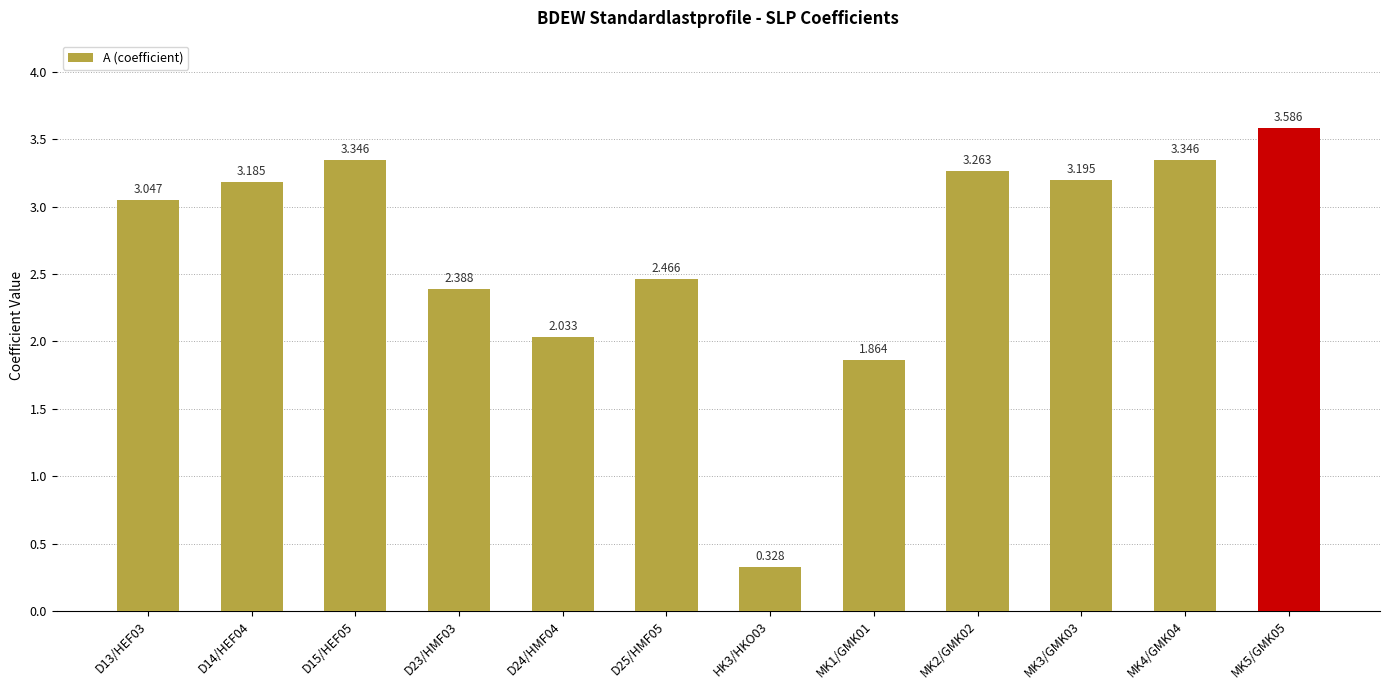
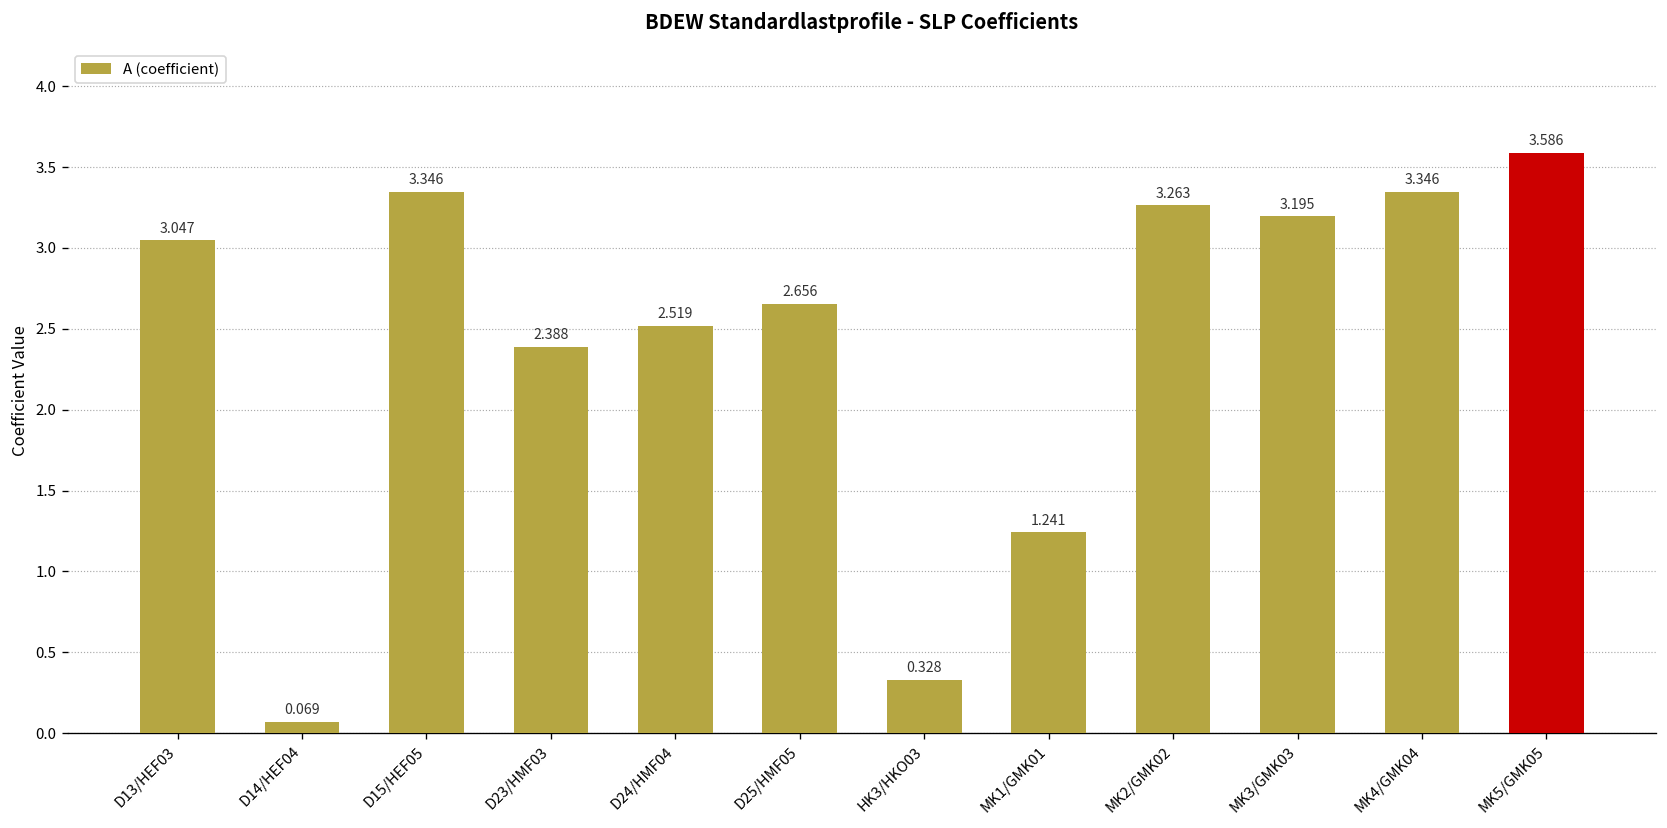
D14/HEF04: 3.185 -> 0.069
D24/HMF04: 2.033 -> 2.519
D25/HMF05: 2.466 -> 2.656
MK1/GMK01: 1.864 -> 1.241
